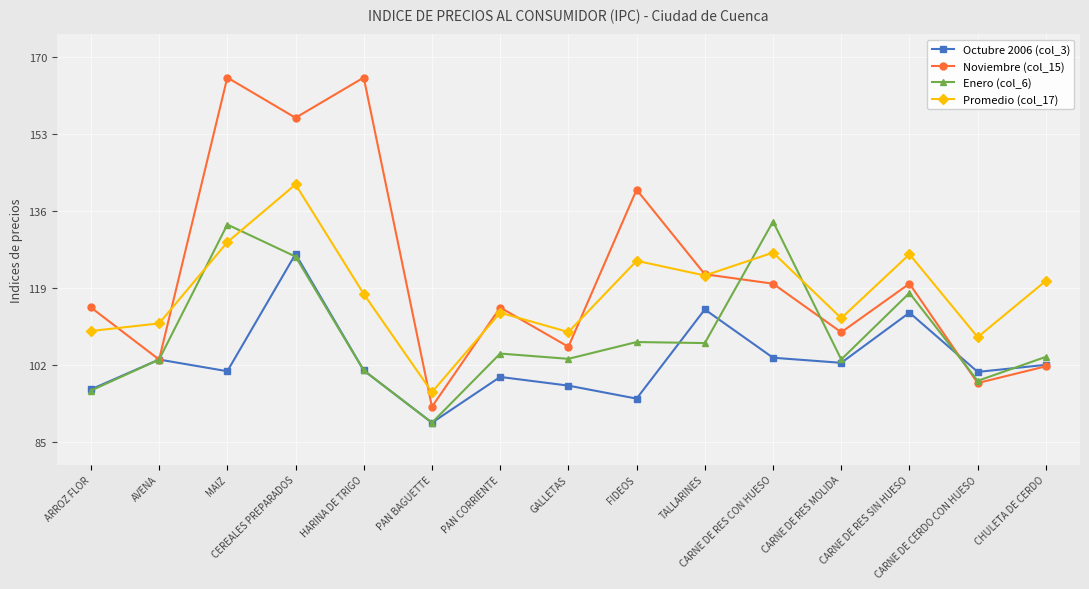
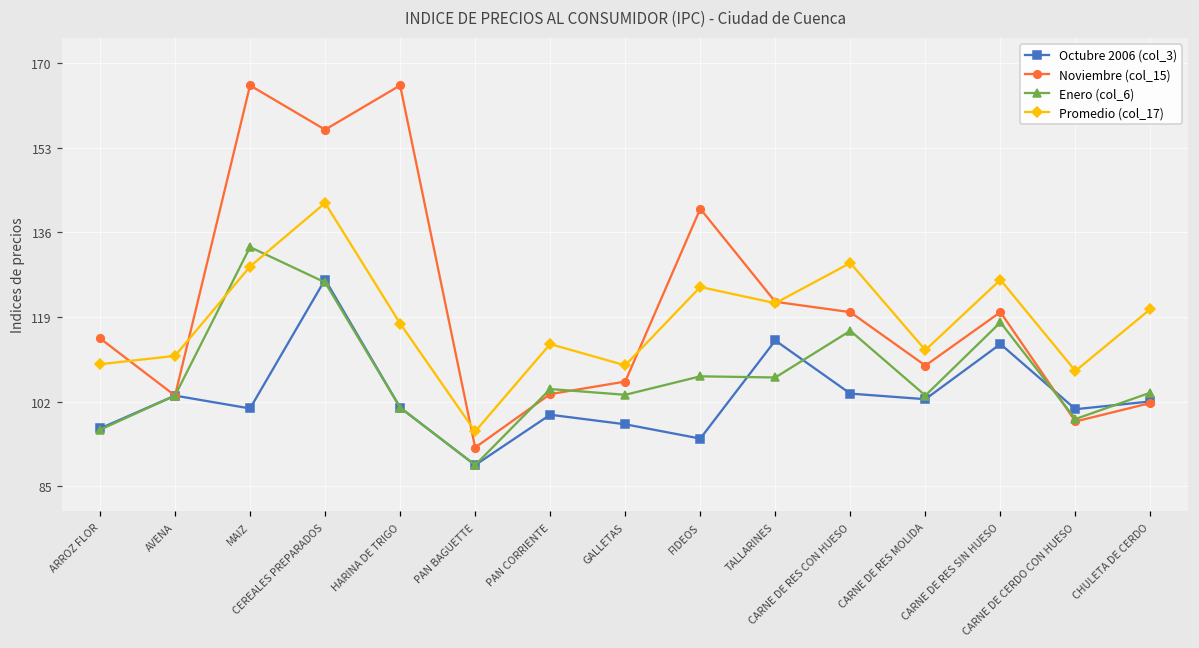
Noviembre (col_15), PAN CORRIENTE: 115 -> 103
Enero (col_6), CARNE DE RES CON HUESO: 134 -> 116
Promedio (col_17), CARNE DE RES CON HUESO: 127 -> 130
